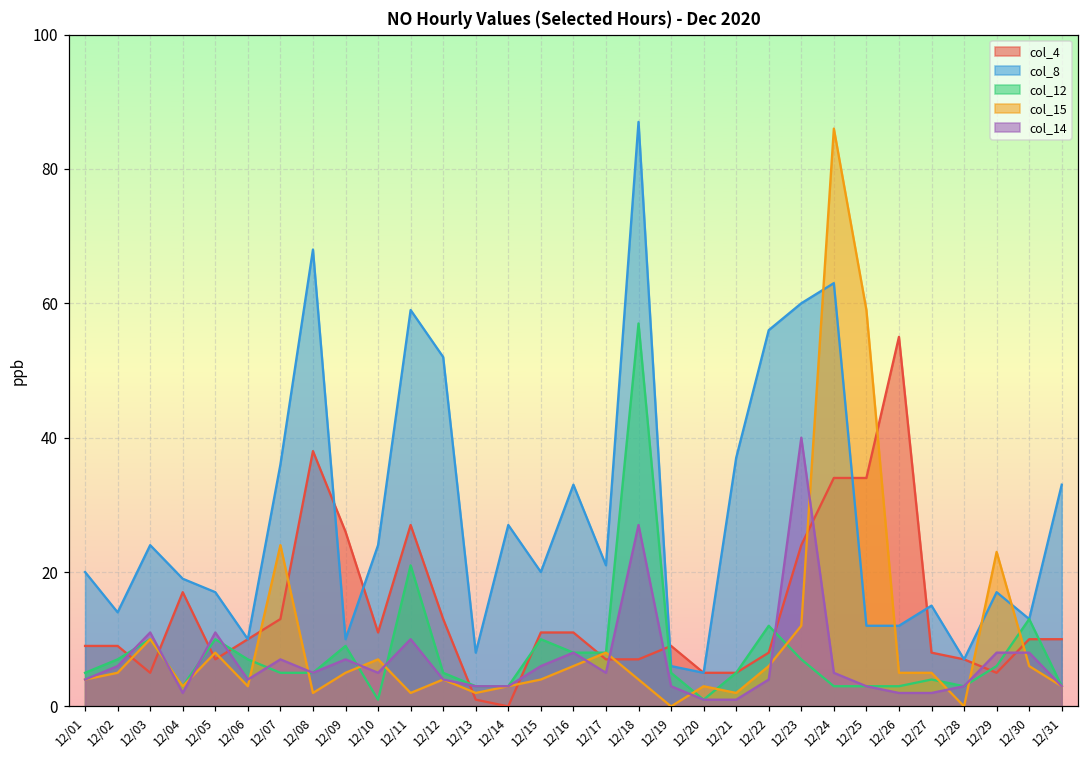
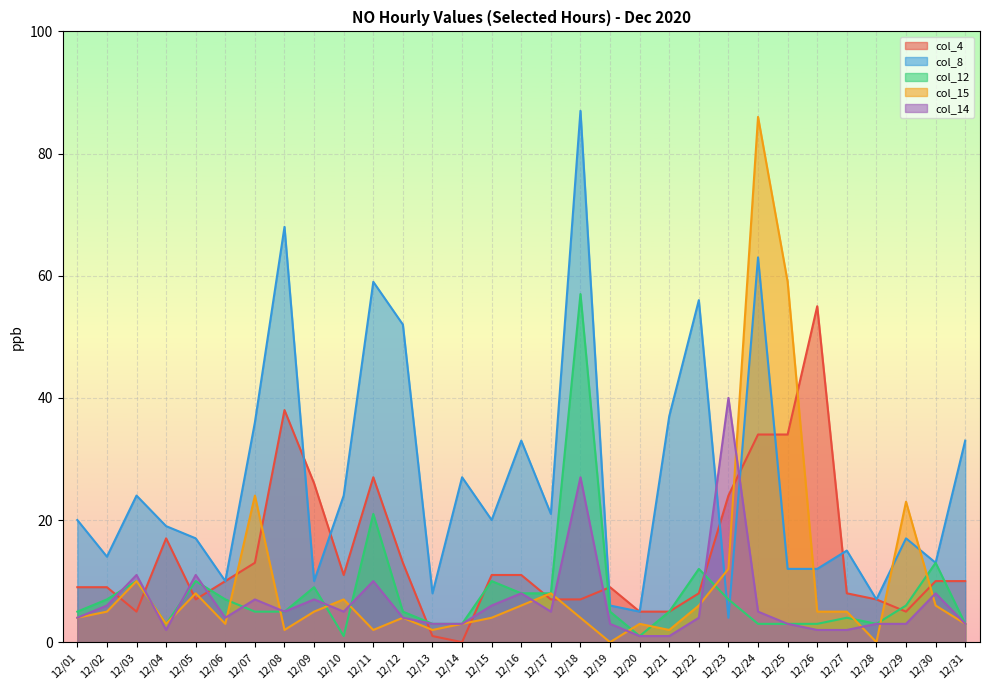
col_8, 12/23: 60 -> 4
col_14, 12/29: 8 -> 3
